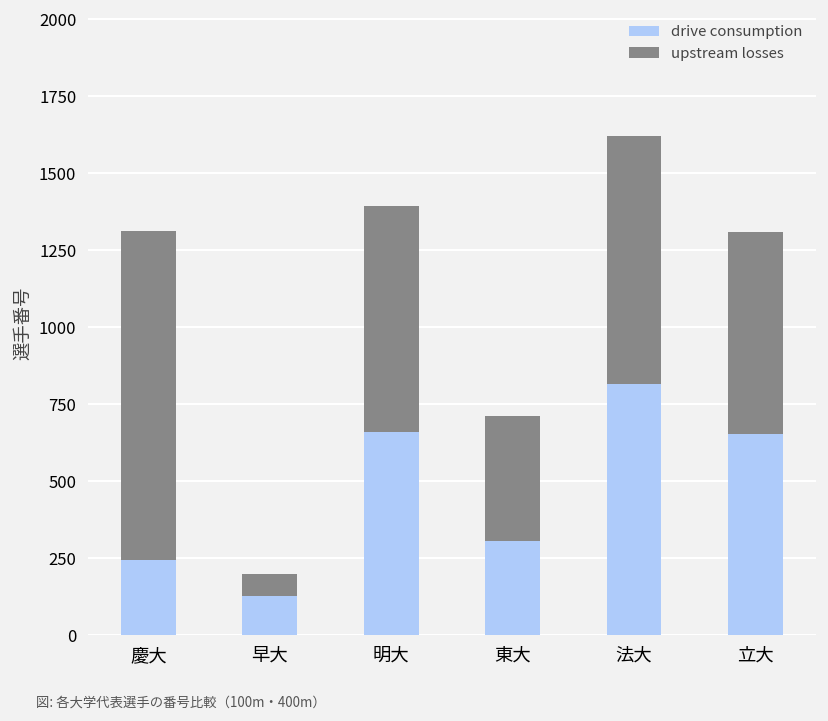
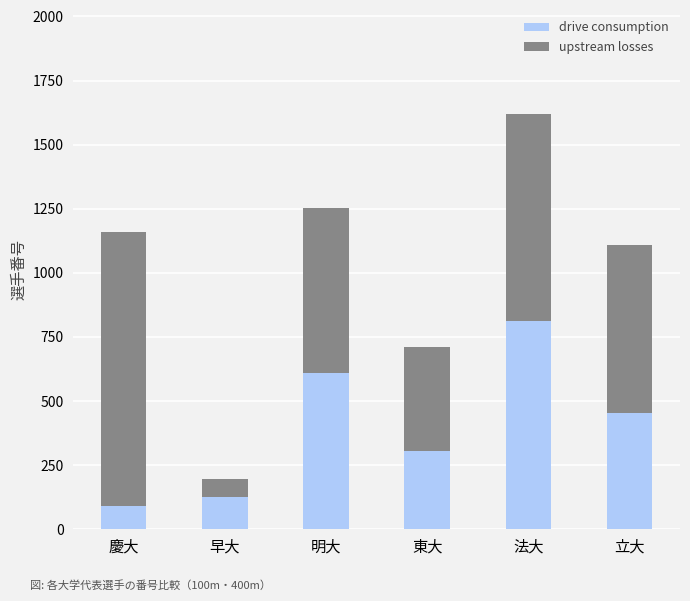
drive consumption, 慶大: 240 -> 90
drive consumption, 明大: 660 -> 610
upstream losses, 明大: 740 -> 640
drive consumption, 立大: 650 -> 450
